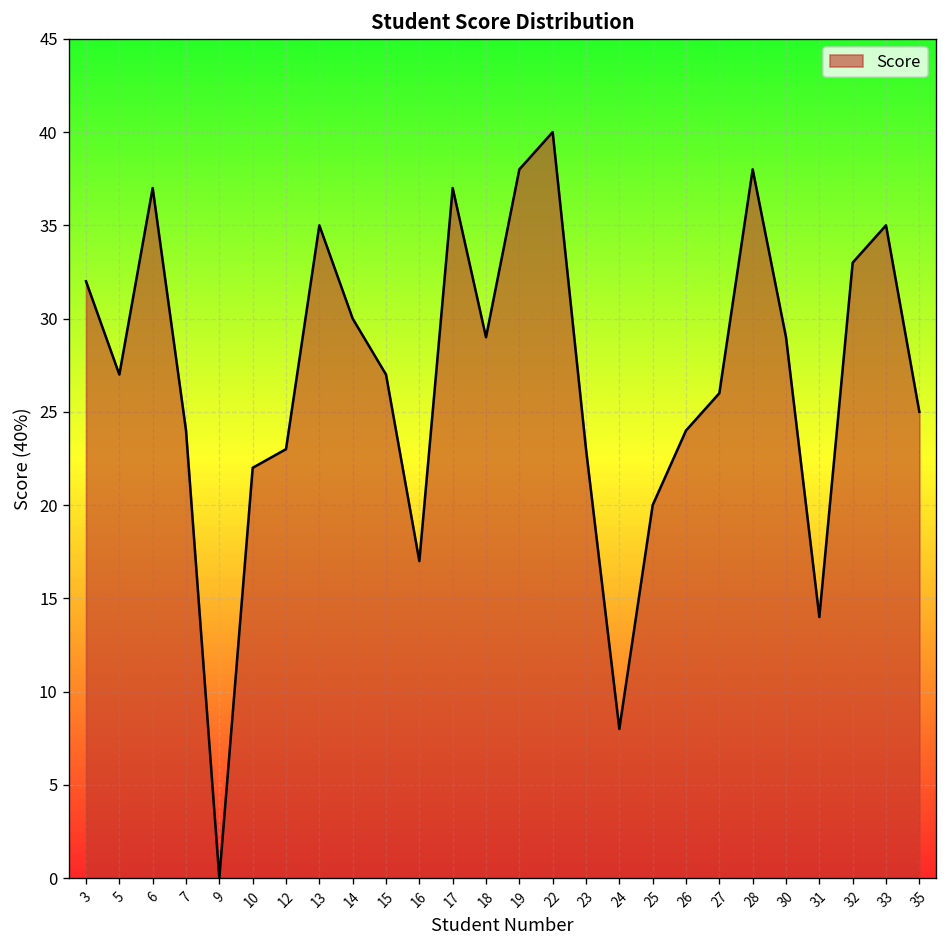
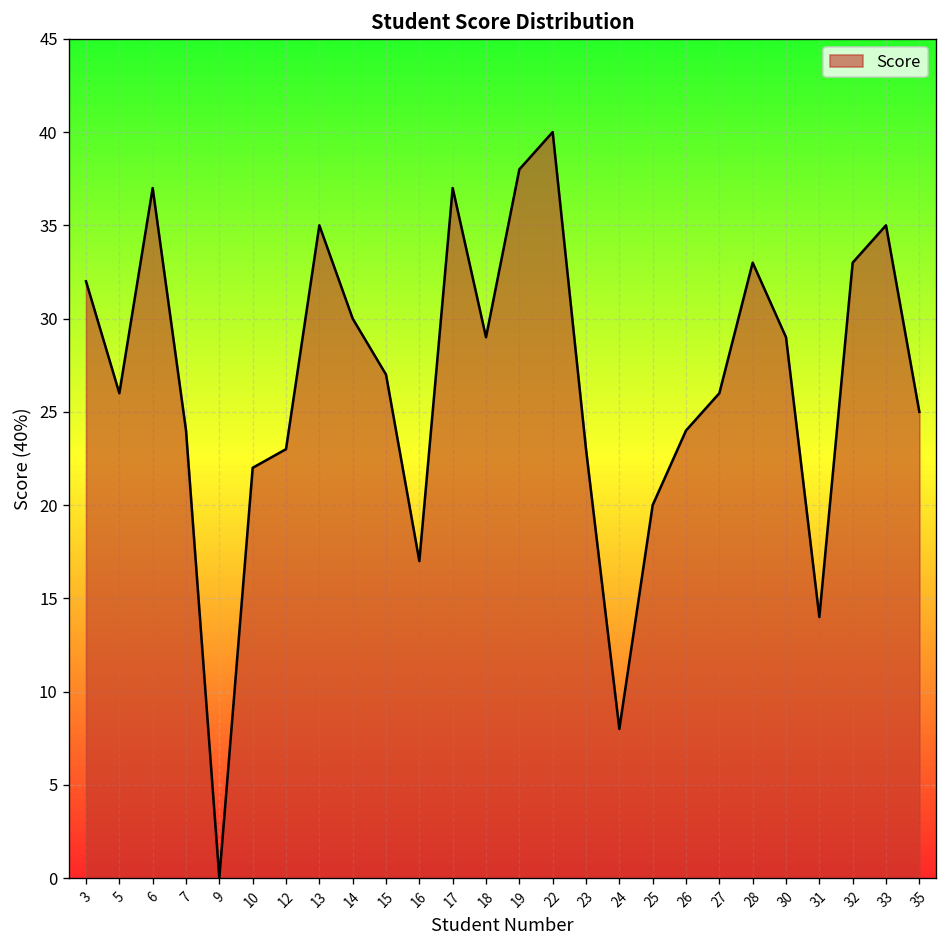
5: 27 -> 26
28: 38 -> 33
